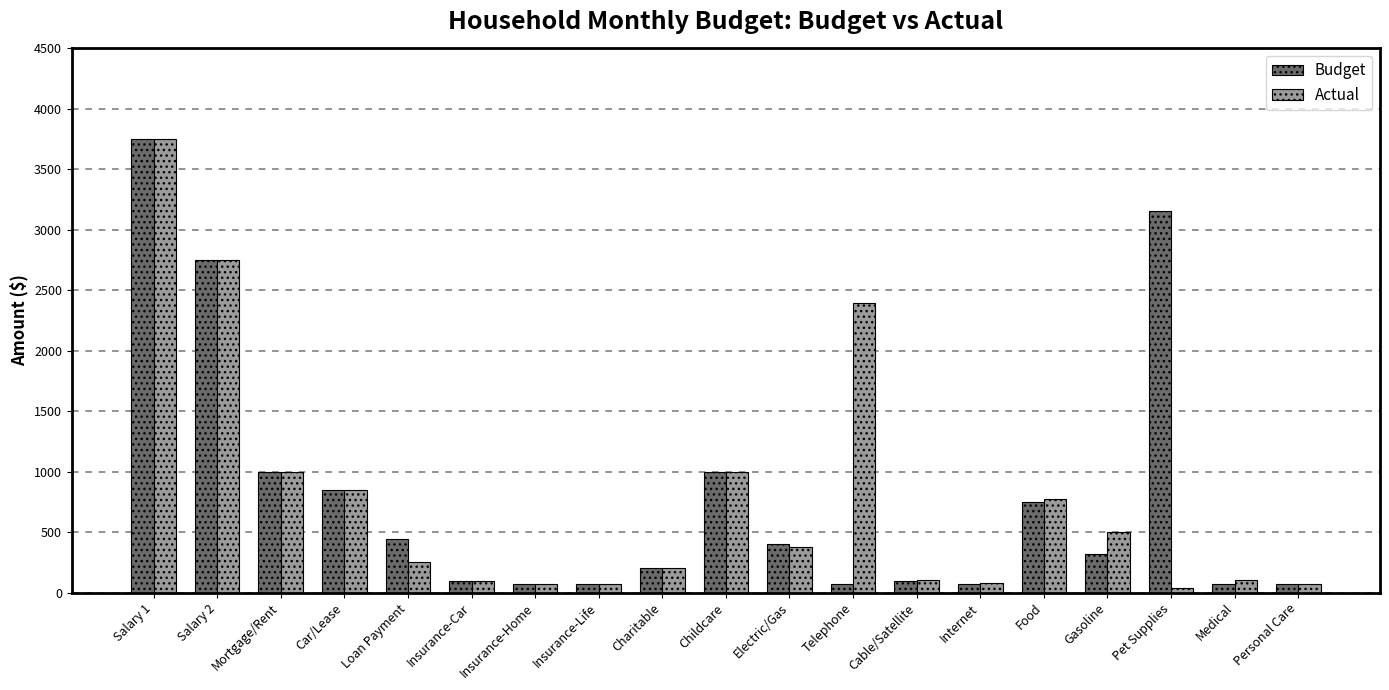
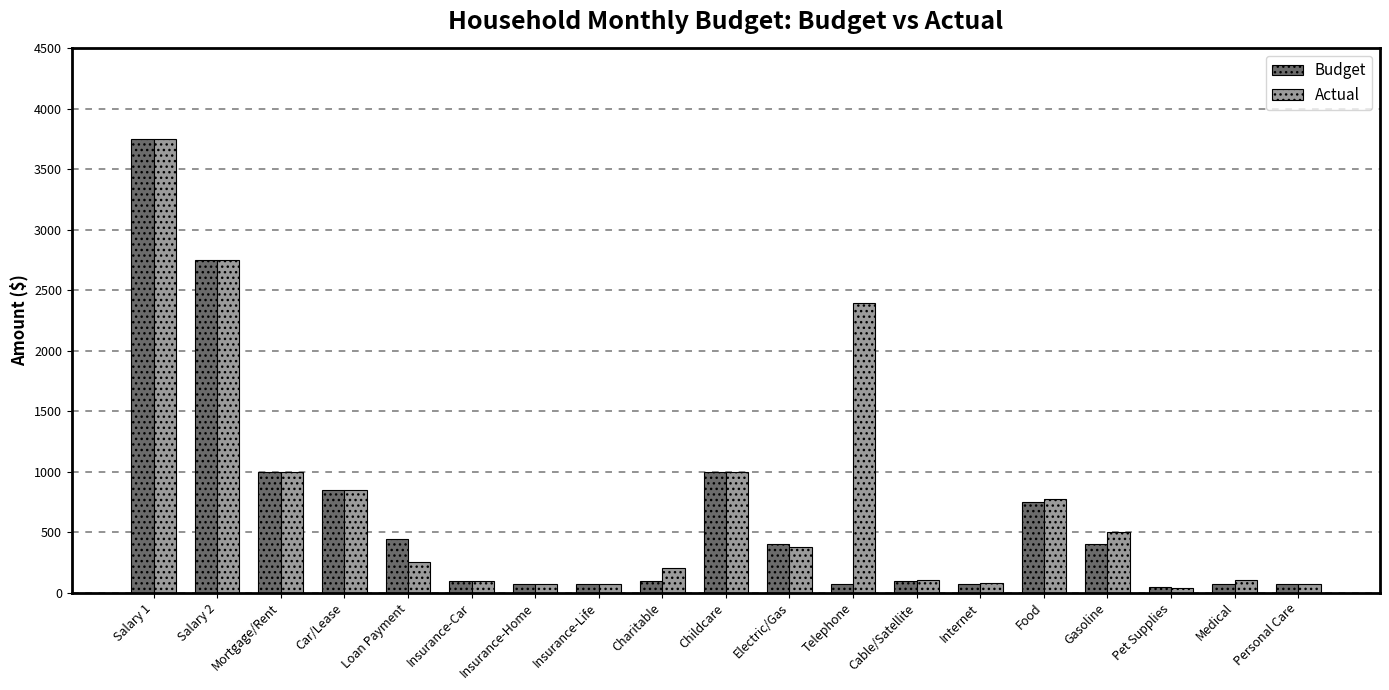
Budget, Charitable: 200 -> 100
Budget, Gasoline: 320 -> 400
Budget, Pet Supplies: 3160 -> 50
